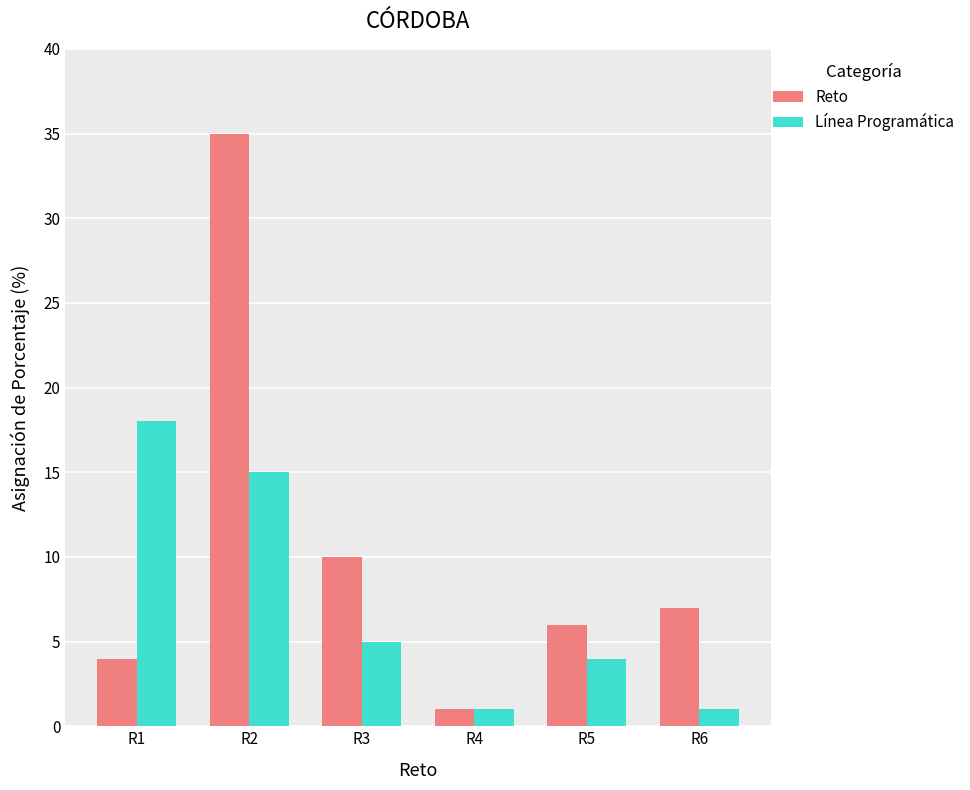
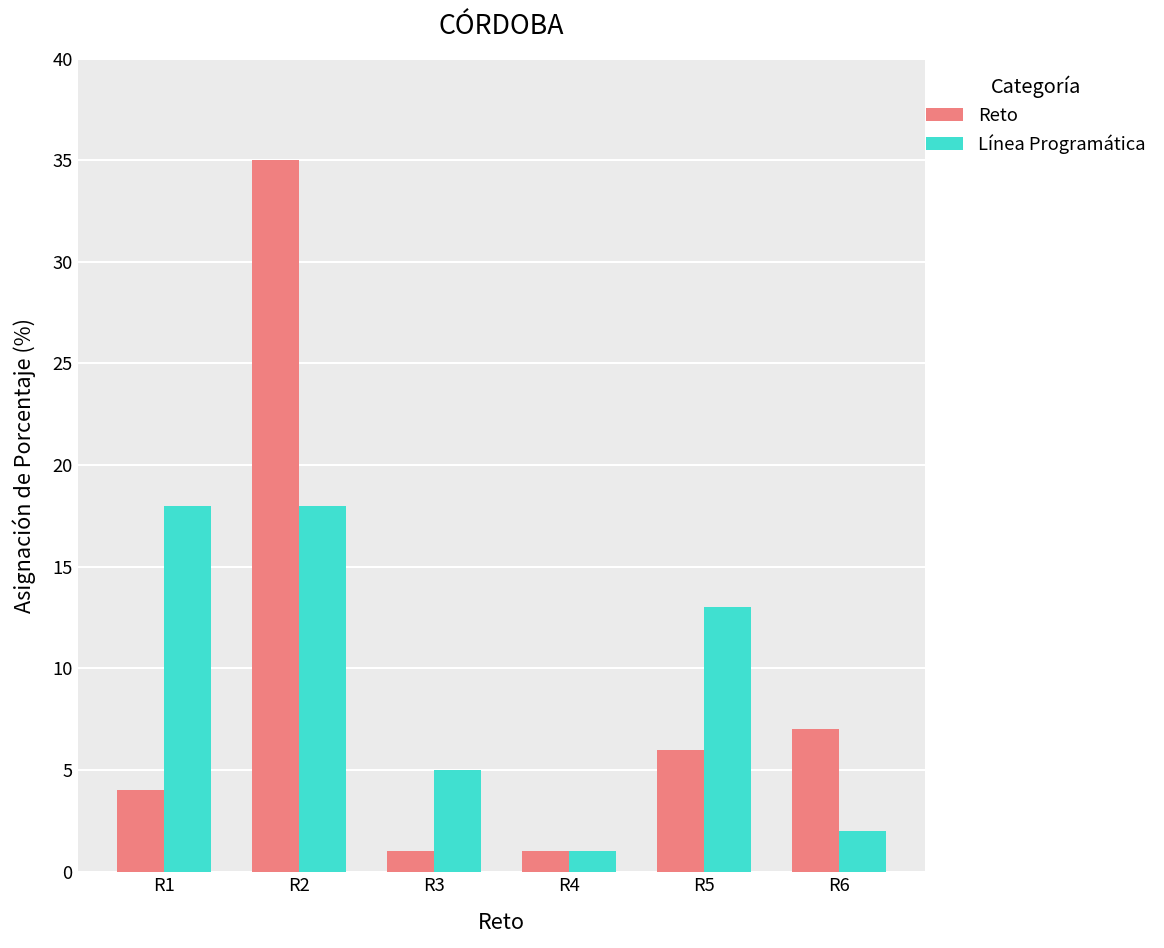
Línea Programática, R2: 15 -> 18
Reto, R3: 10 -> 1
Línea Programática, R5: 4 -> 13
Línea Programática, R6: 1 -> 2
